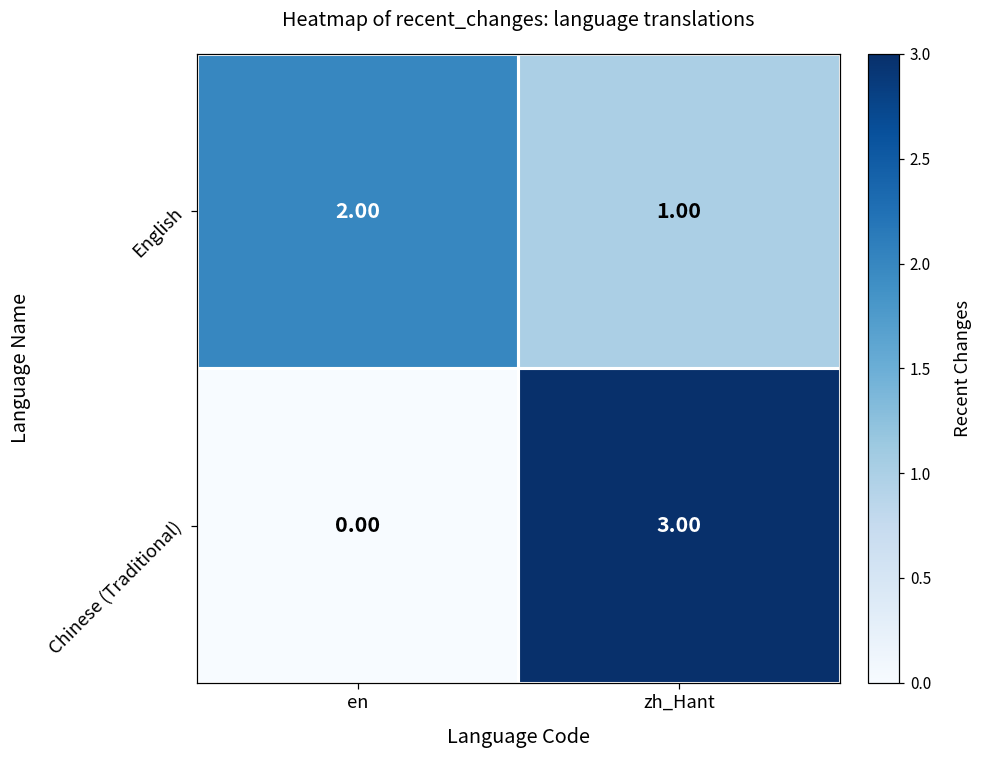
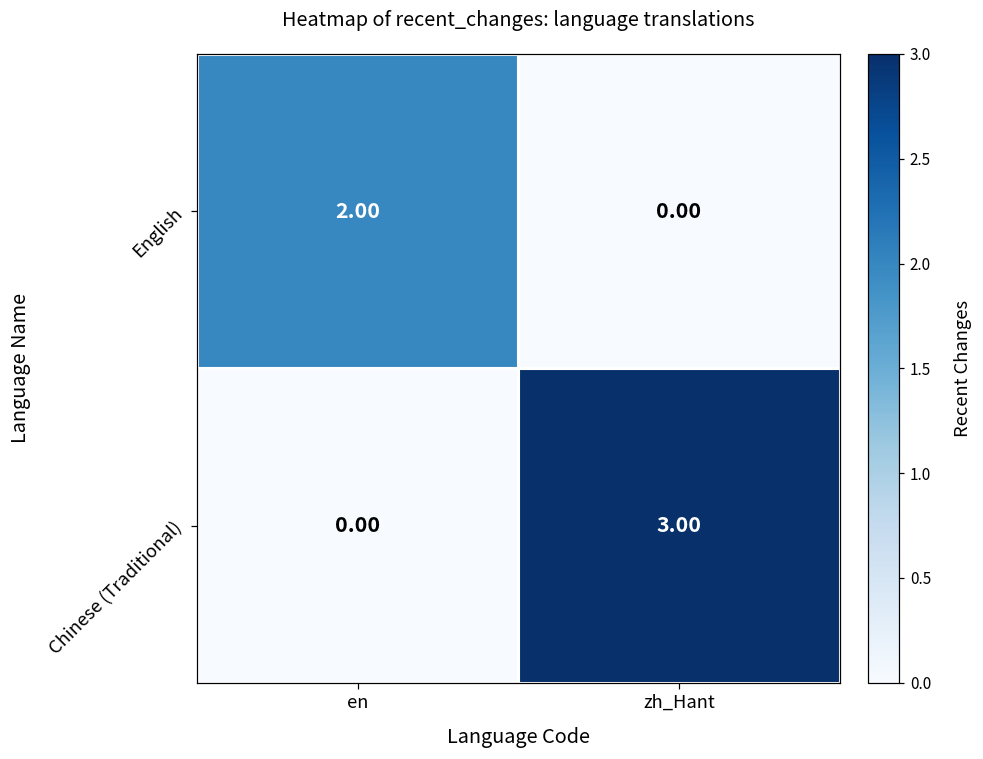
English, zh_Hant: 1.00 -> 0.00
